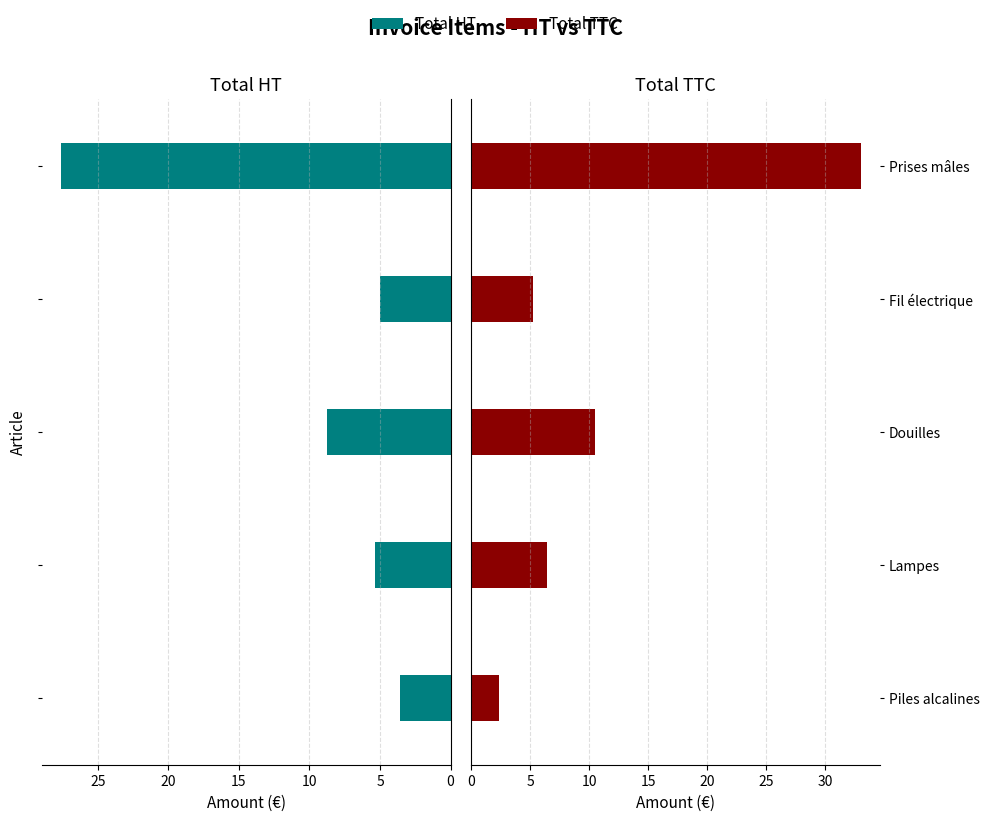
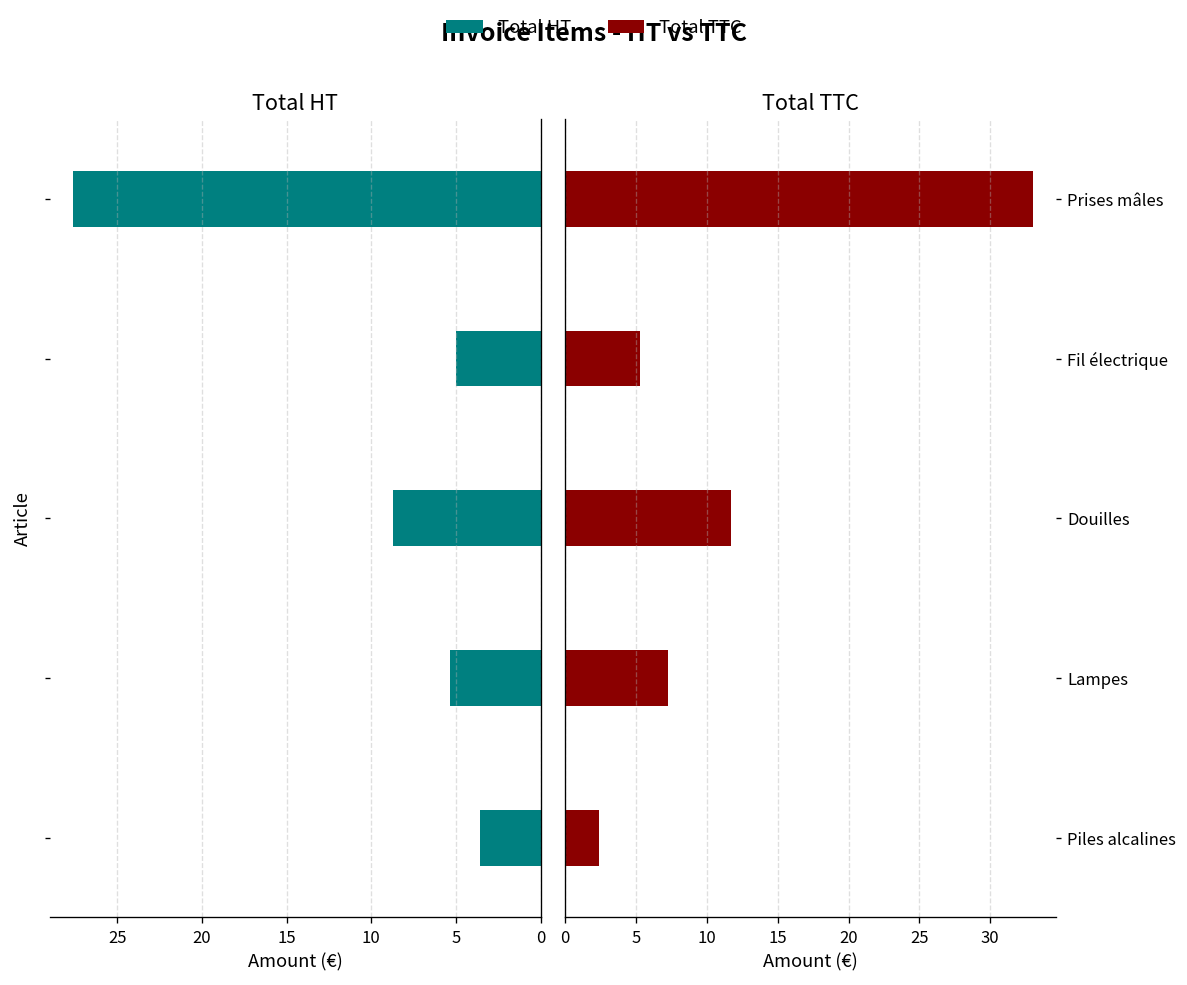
Total TTC, Douilles: 10.5 -> 11.7
Total TTC, Lampes: 6.4 -> 7.2
